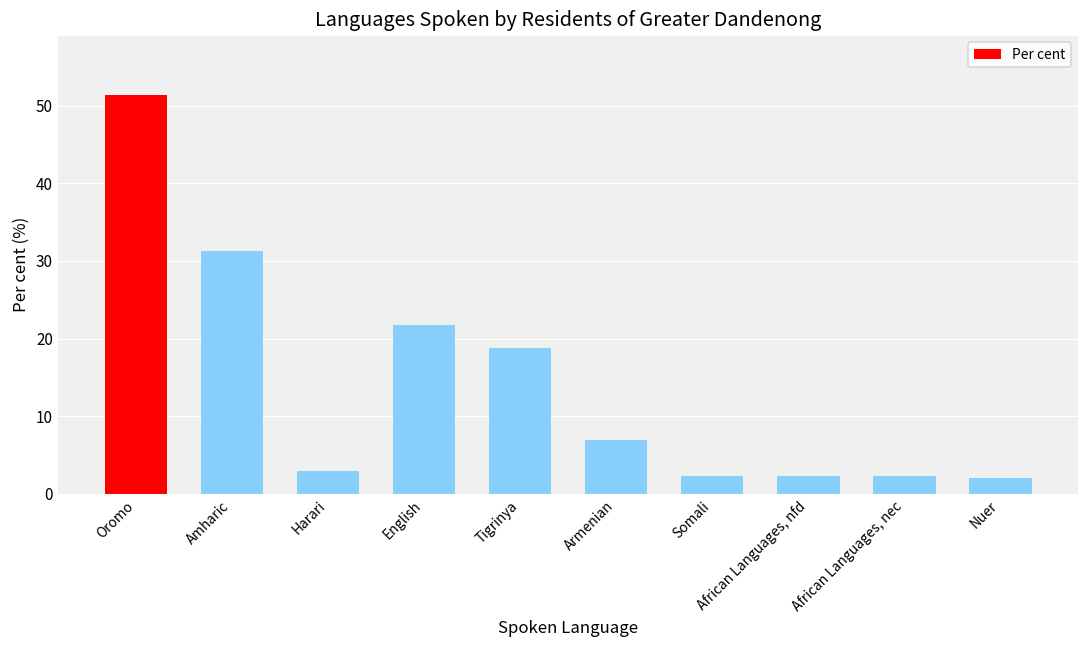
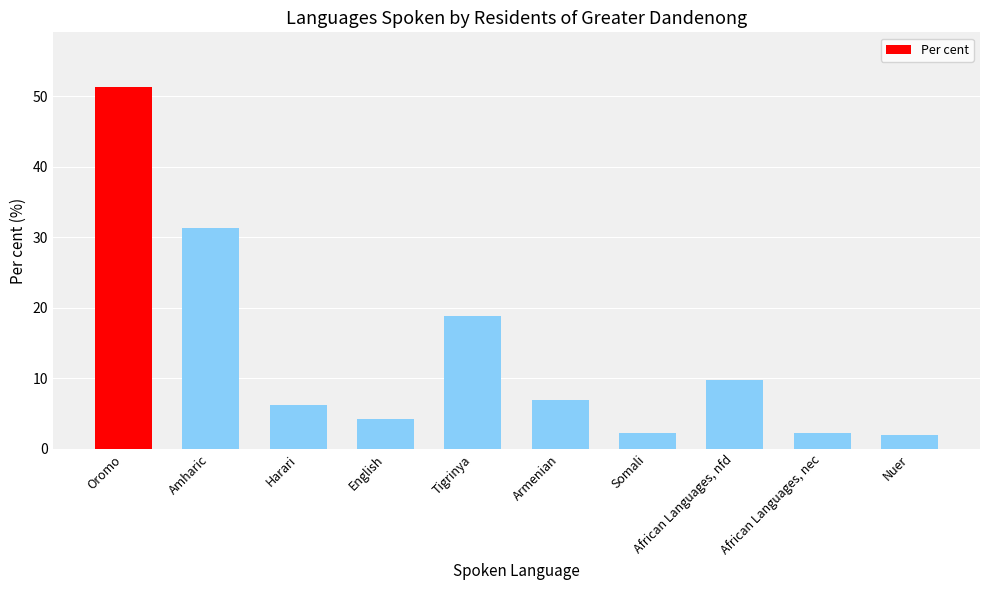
Harari: 3 -> 6
English: 22 -> 4
African Languages, nfd: 2 -> 10
